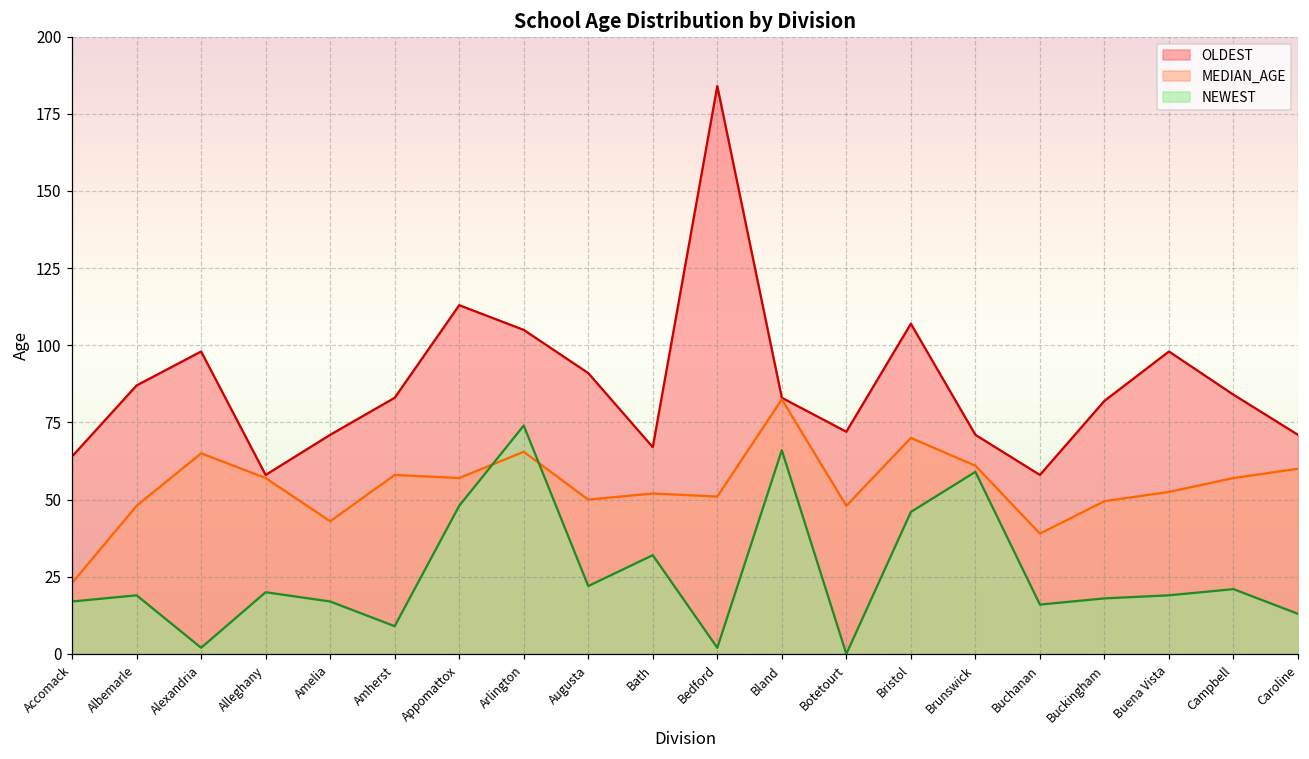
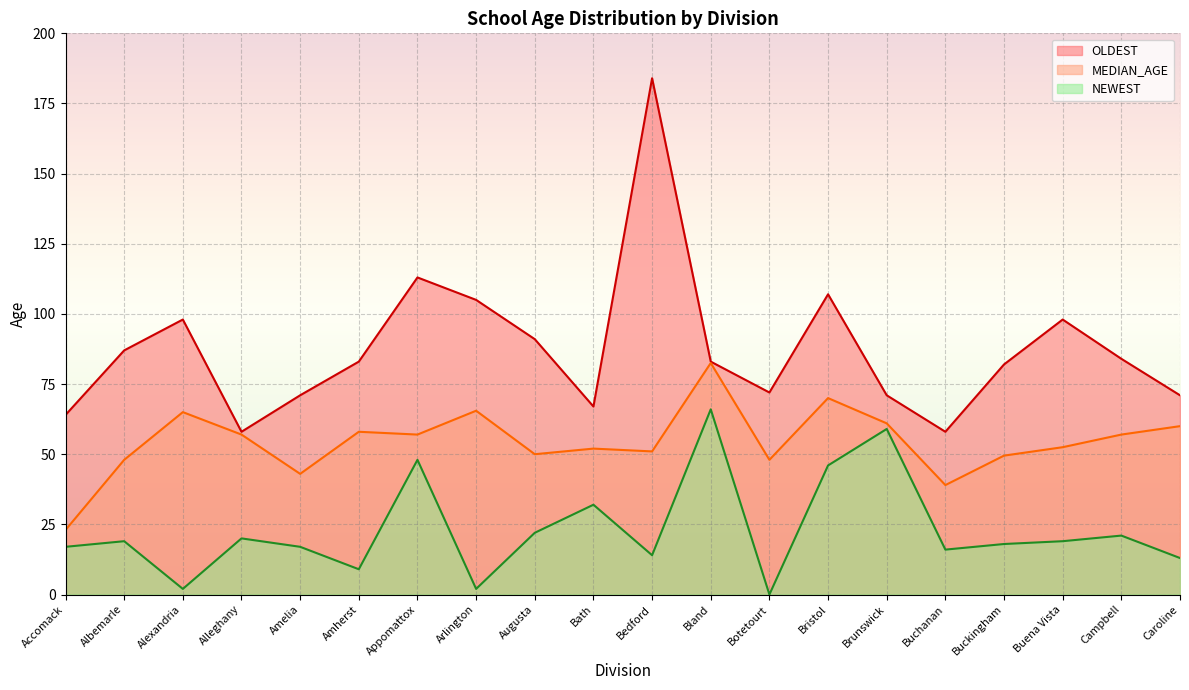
NEWEST, Arlington: 74 -> 2
NEWEST, Bedford: 2 -> 14
